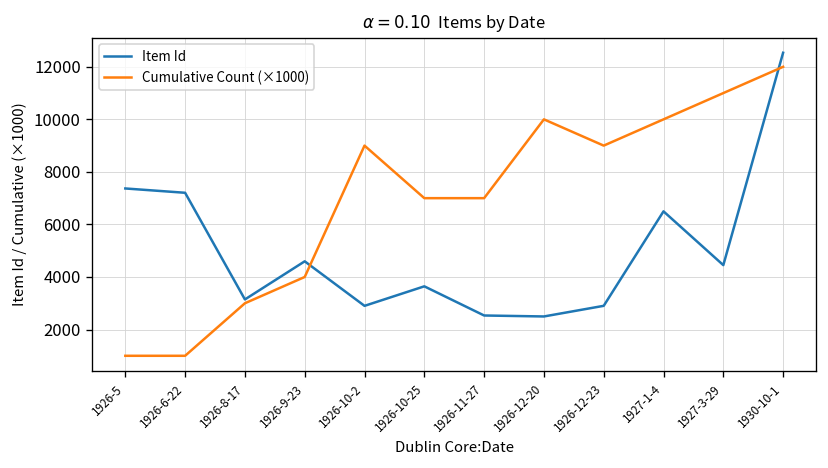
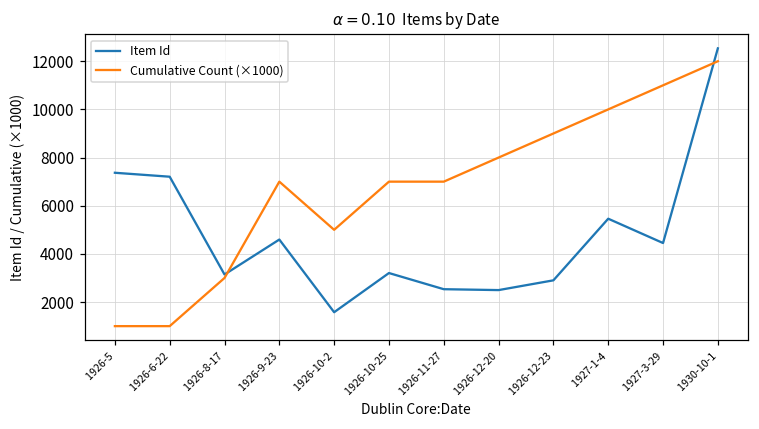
Cumulative Count (×1000), 1926-9-23: 4000 -> 7000
Item Id, 1926-10-2: 2900 -> 1600
Cumulative Count (×1000), 1926-10-2: 9000 -> 5000
Item Id, 1926-10-25: 3600 -> 3200
Cumulative Count (×1000), 1926-12-20: 10000 -> 8000
Item Id, 1927-1-4: 6500 -> 5500
